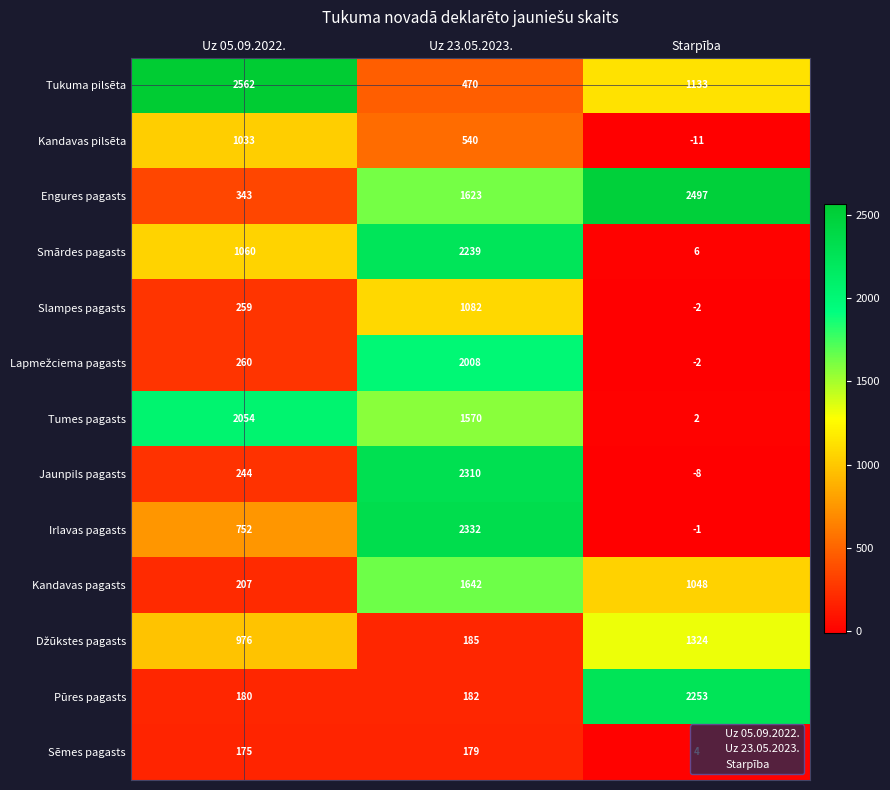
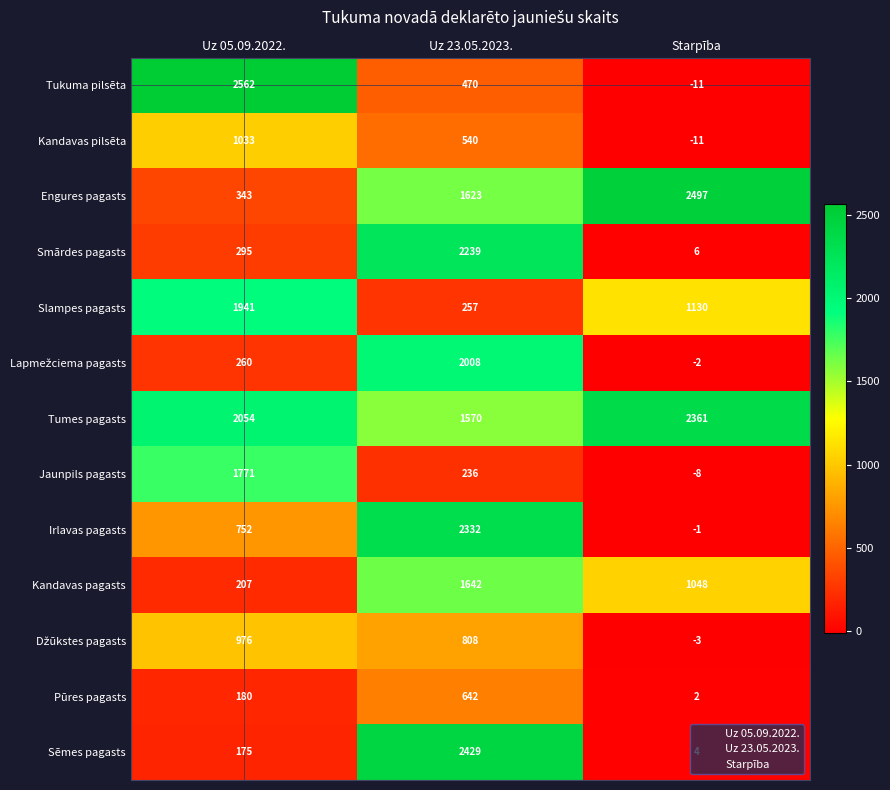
Tukuma pilsēta, Starpība: 1133 -> -11
Smārdes pagasts, Uz 05.09.2022.: 1060 -> 295
Slampes pagasts, Uz 05.09.2022.: 259 -> 1941
Slampes pagasts, Uz 23.05.2023.: 1082 -> 257
Slampes pagasts, Starpība: -2 -> 1130
Tumes pagasts, Starpība: 2 -> 2361
Jaunpils pagasts, Uz 05.09.2022.: 244 -> 1771
Jaunpils pagasts, Uz 23.05.2023.: 2310 -> 236
Džūkstes pagasts, Uz 23.05.2023.: 185 -> 808
Džūkstes pagasts, Starpība: 1324 -> -3
Pūres pagasts, Uz 23.05.2023.: 182 -> 642
Pūres pagasts, Starpība: 2253 -> 2
Sēmes pagasts, Uz 23.05.2023.: 179 -> 2429
